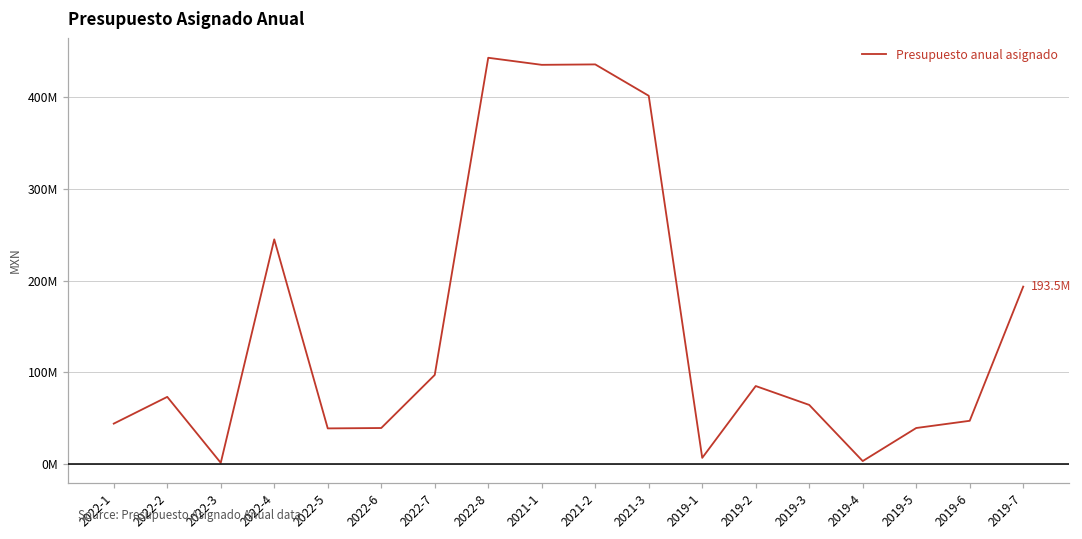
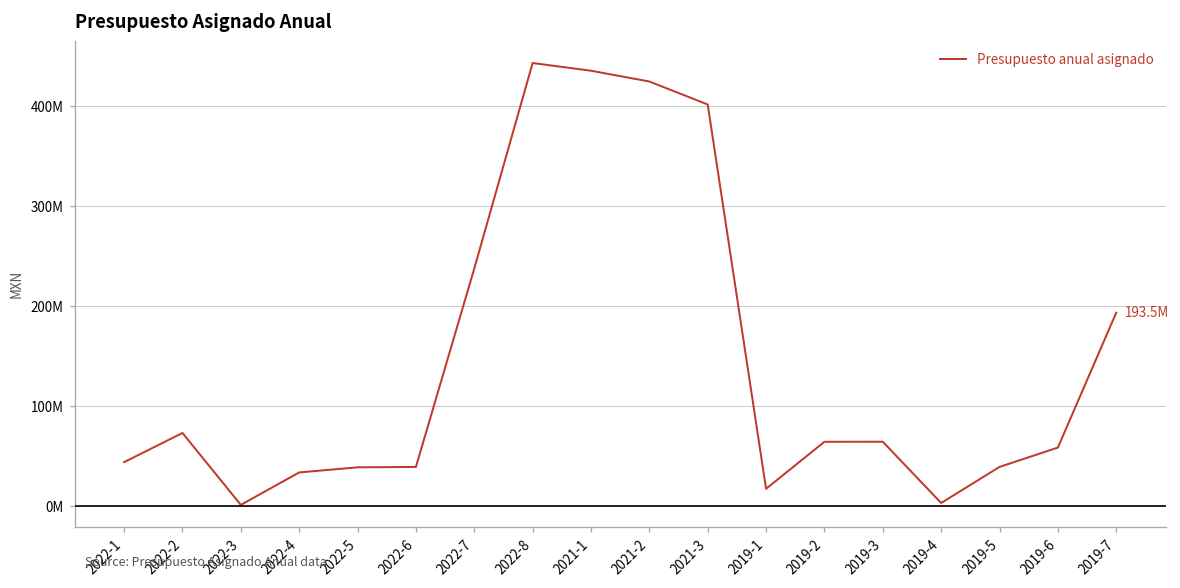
2022-4: 250000000 -> 30000000
2022-7: 100000000 -> 240000000
2021-2: 440000000 -> 420000000
2019-1: 10000000 -> 20000000
2019-2: 80000000 -> 60000000
2019-6: 50000000 -> 60000000
